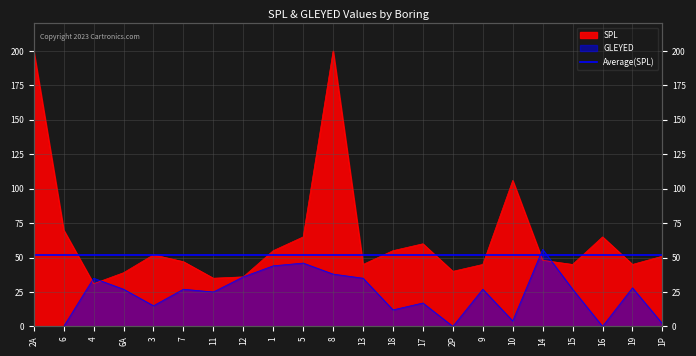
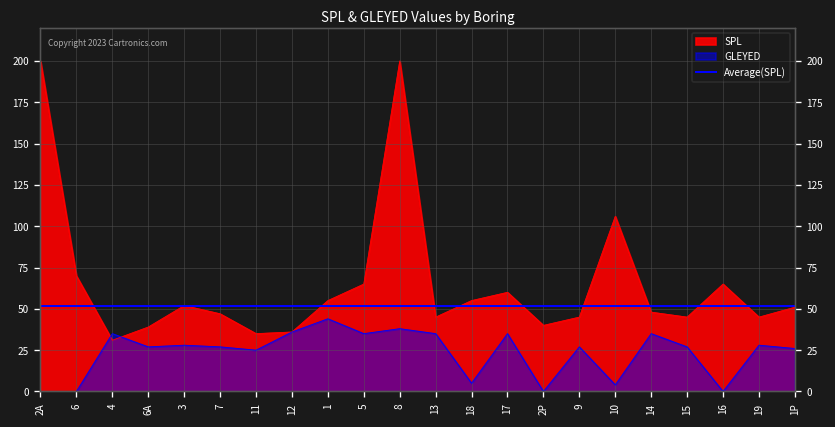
GLEYED, 3: 15 -> 28
GLEYED, 5: 46 -> 35
GLEYED, 18: 12 -> 5
GLEYED, 17: 17 -> 35
GLEYED, 14: 56 -> 35
GLEYED, 1P: 2 -> 26
